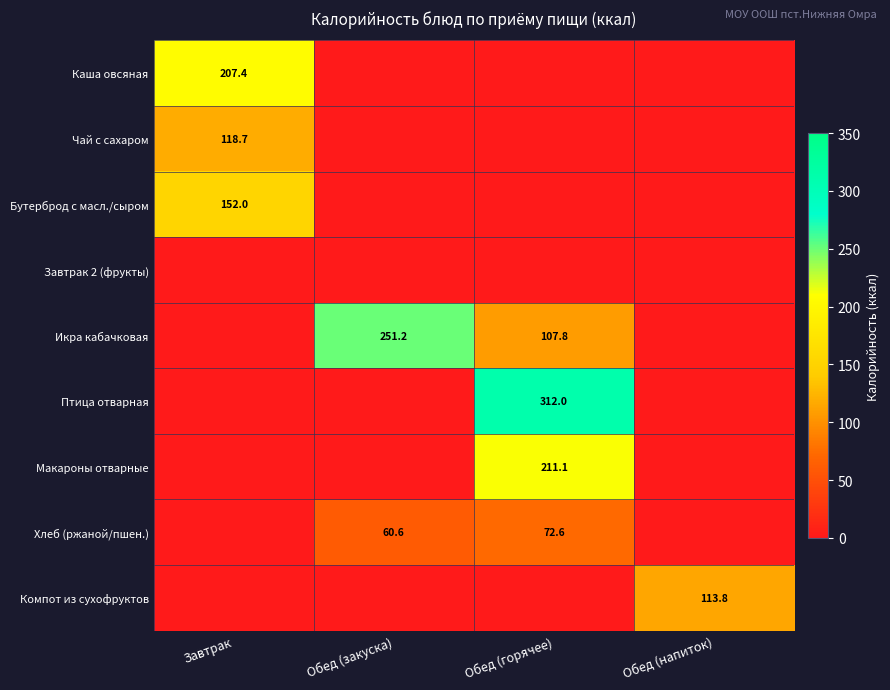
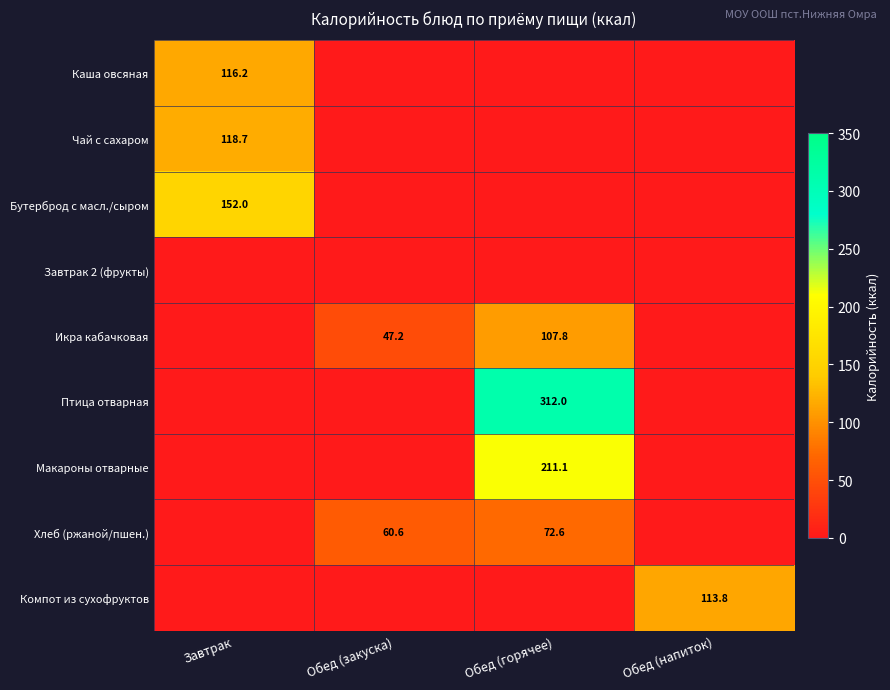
Каша овсяная, Завтрак: 207.4 -> 116.2
Икра кабачковая, Обед (закуска): 251.2 -> 47.2
